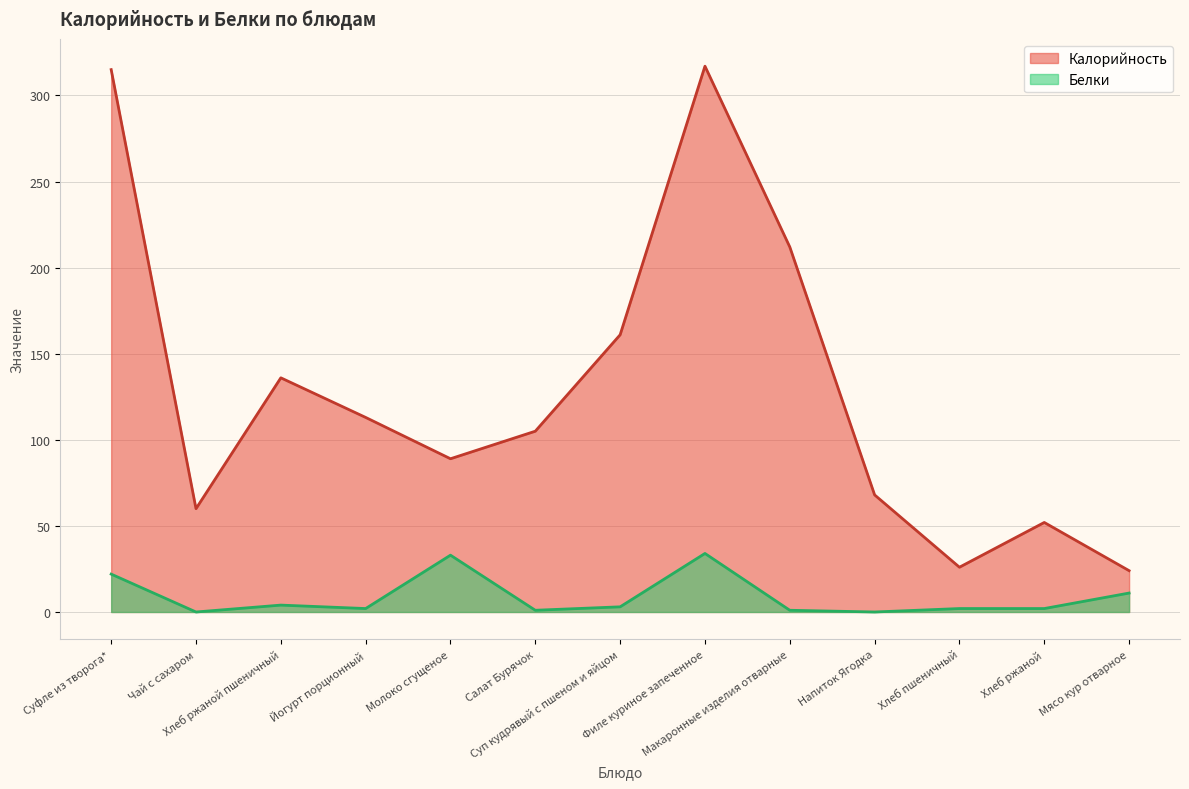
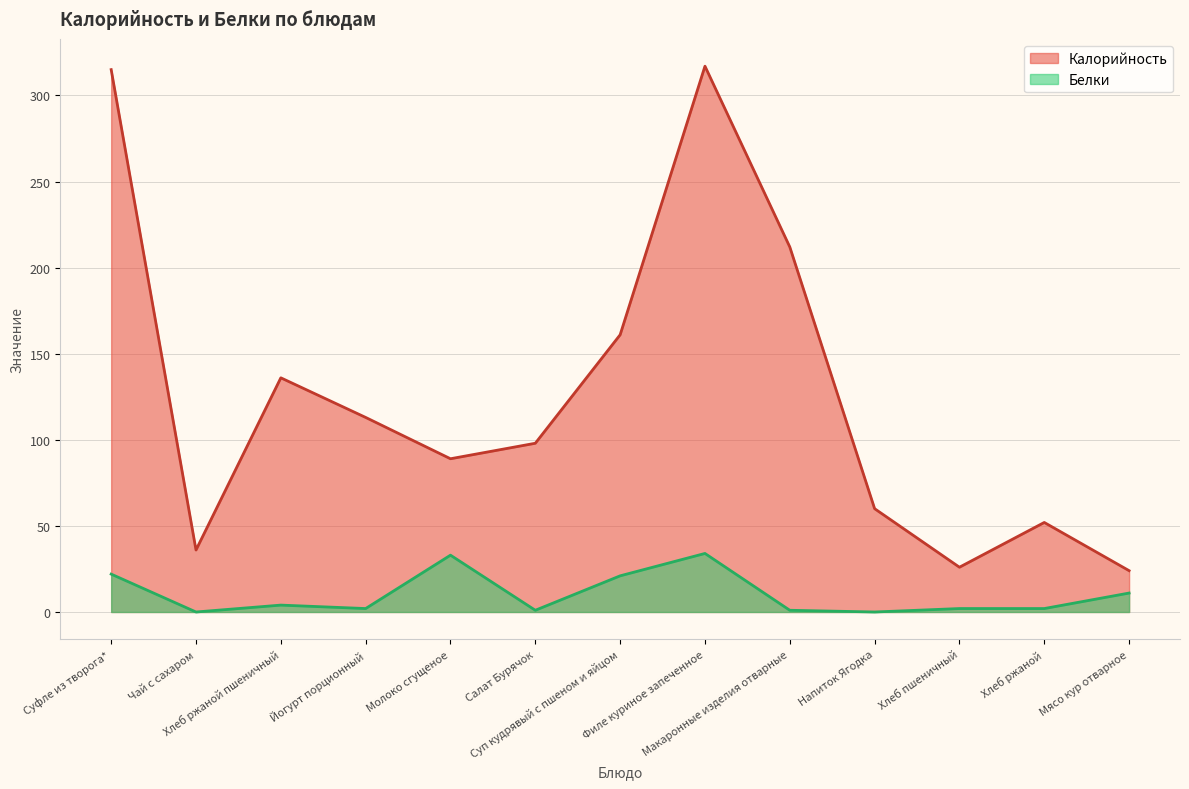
Калорийность, Чай с сахаром: 60 -> 36
Калорийность, Салат Бурячок: 105 -> 98
Белки, Суп кудрявый с пшеном и яйцом: 3 -> 21
Калорийность, Напиток Ягодка: 68 -> 60
